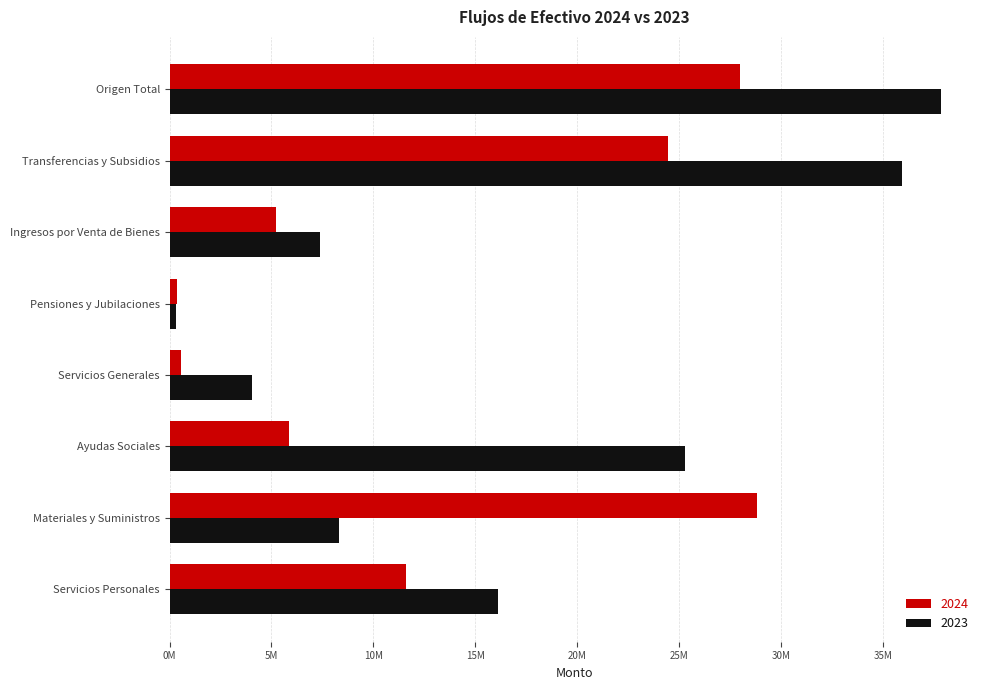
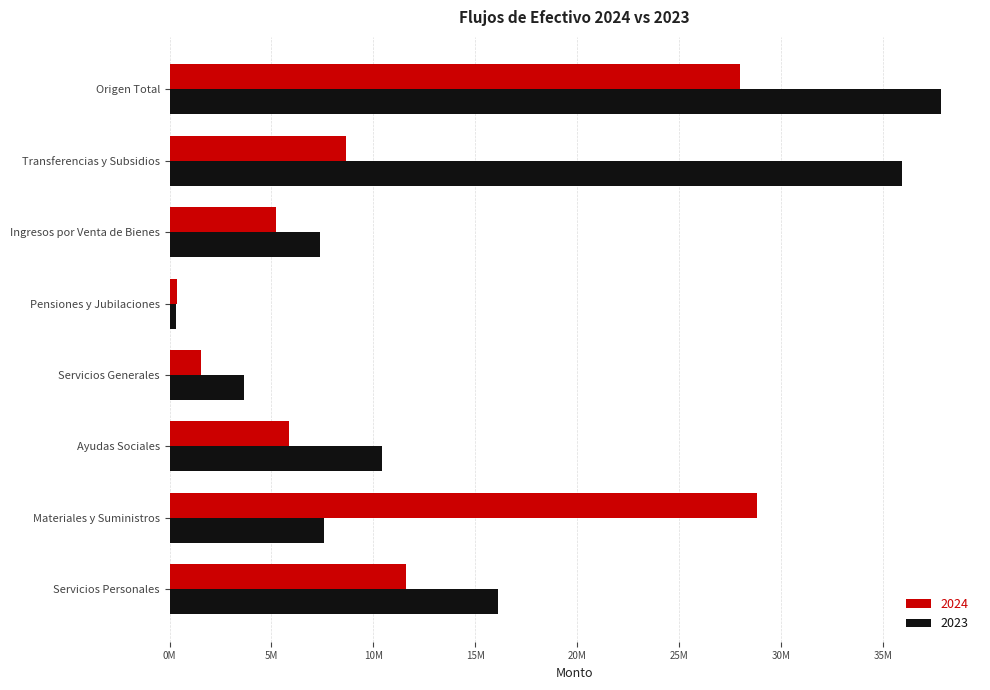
2024, Transferencias y Subsidios: 24400000 -> 8700000
2024, Servicios Generales: 600000 -> 1500000
2023, Servicios Generales: 4000000 -> 3600000
2023, Ayudas Sociales: 25300000 -> 10400000
2023, Materiales y Suministros: 8300000 -> 7600000
